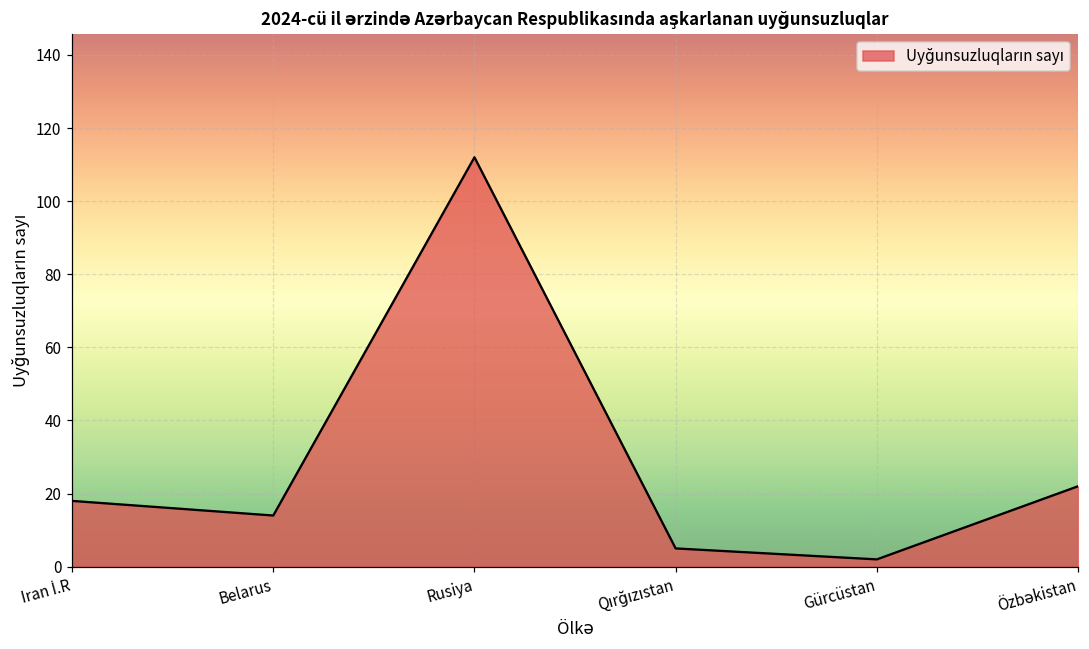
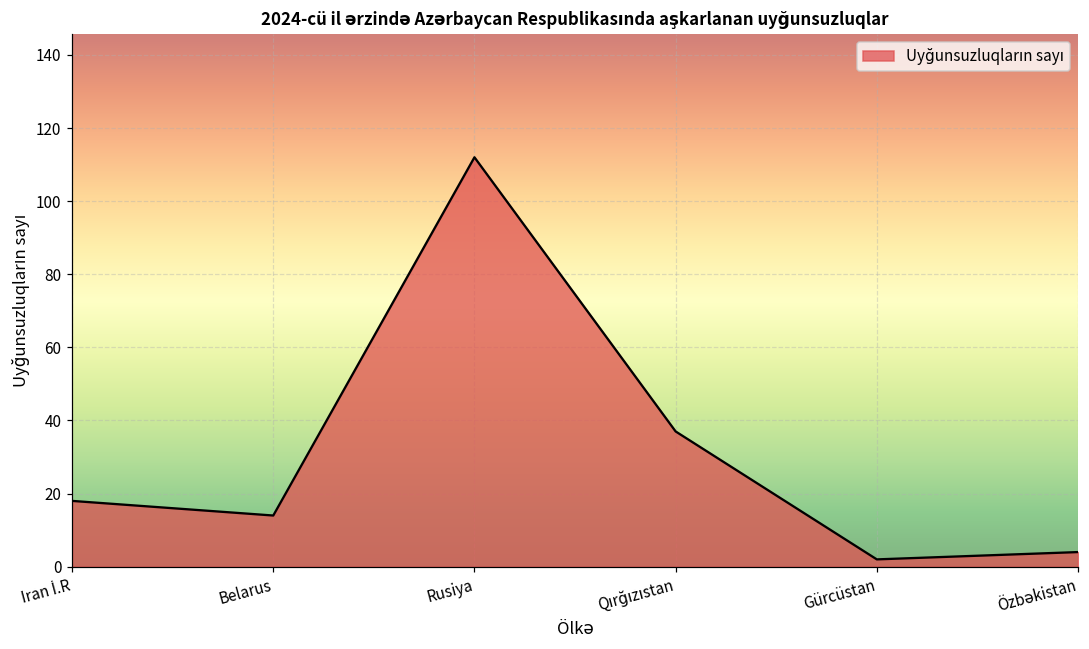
Qırğızıstan: 5 -> 37
Özbəkistan: 22 -> 4
